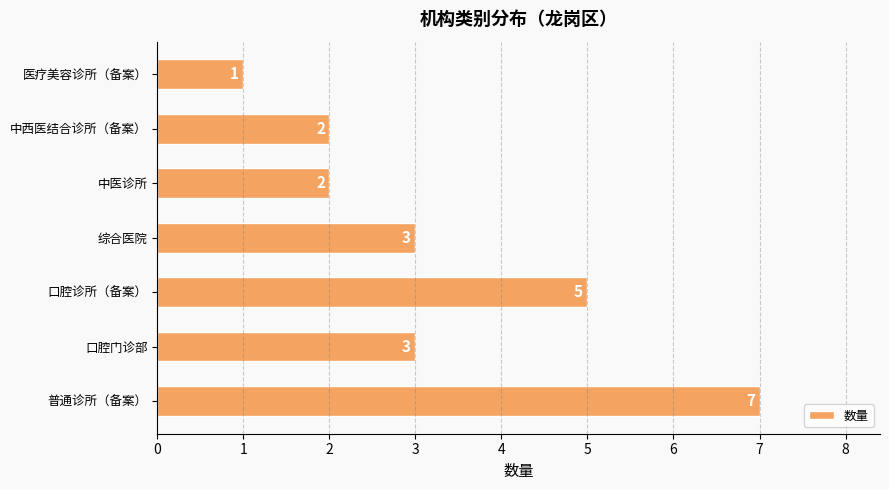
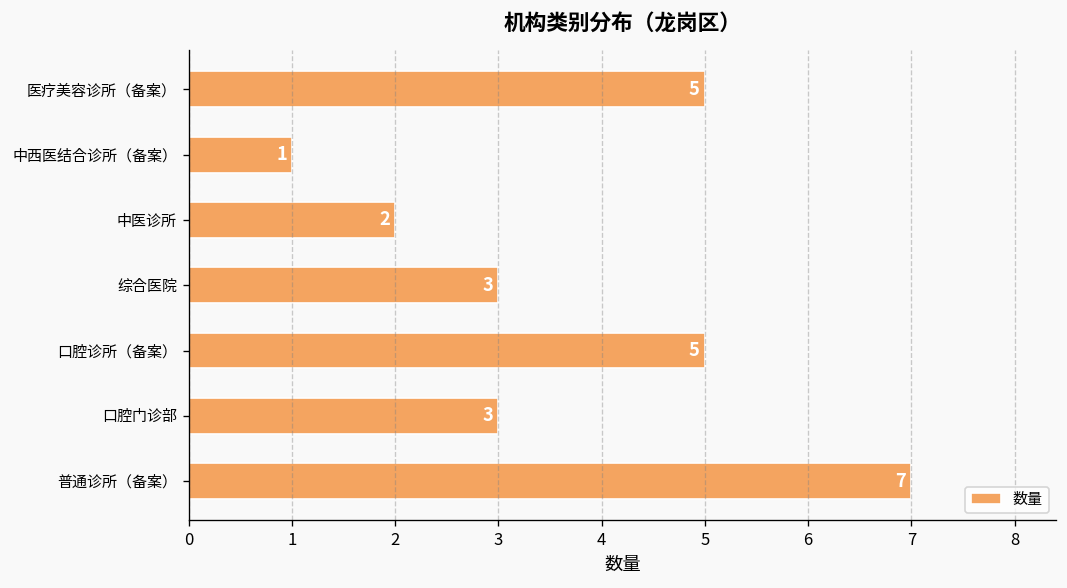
医疗美容诊所（备案）: 1 -> 5
中西医结合诊所（备案）: 2 -> 1
